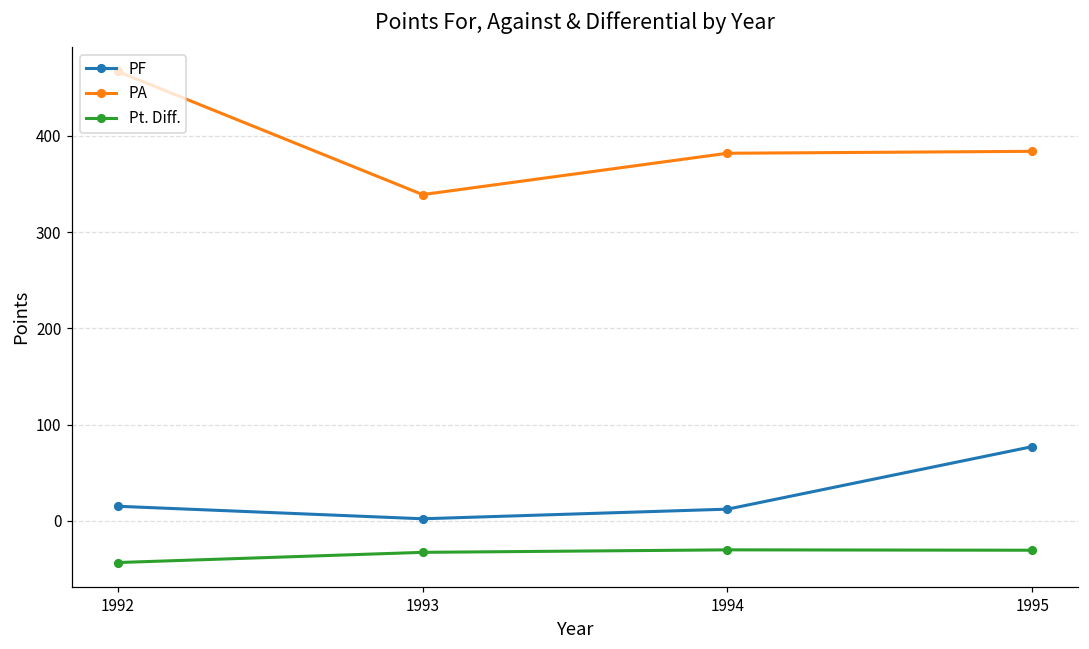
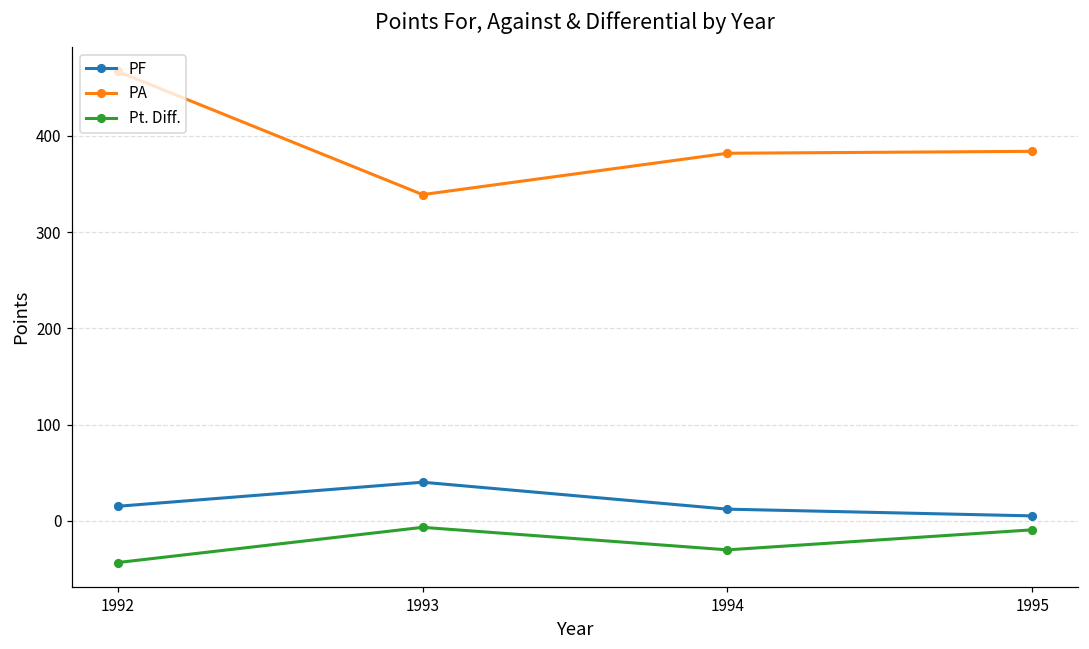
PF, 1993: 0 -> 40
Pt. Diff., 1993: -30 -> -10
PF, 1995: 80 -> 10
Pt. Diff., 1995: -30 -> -10
